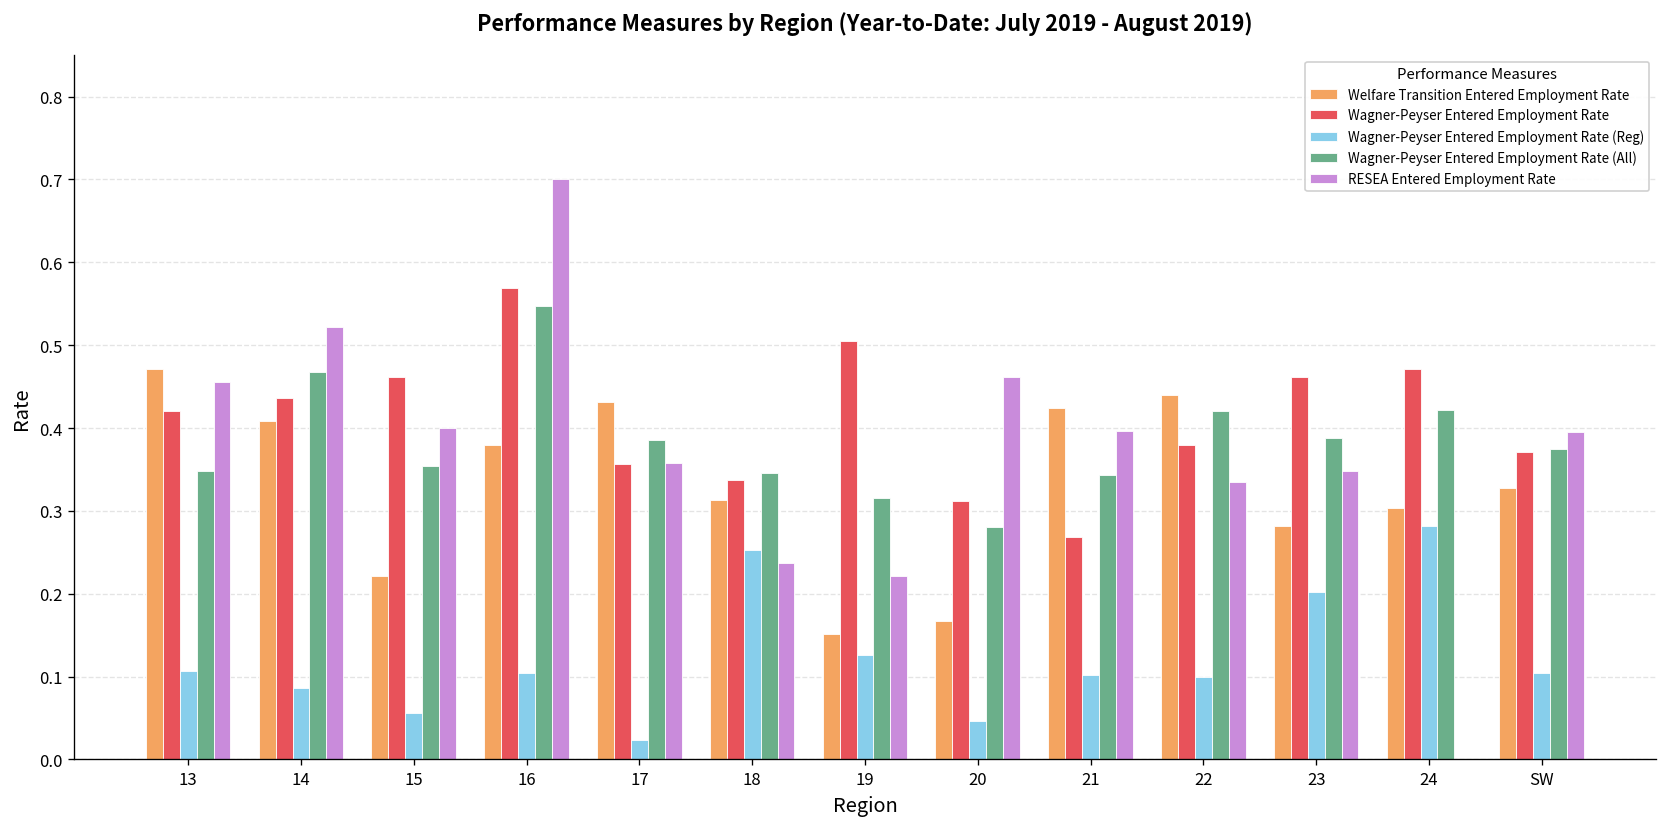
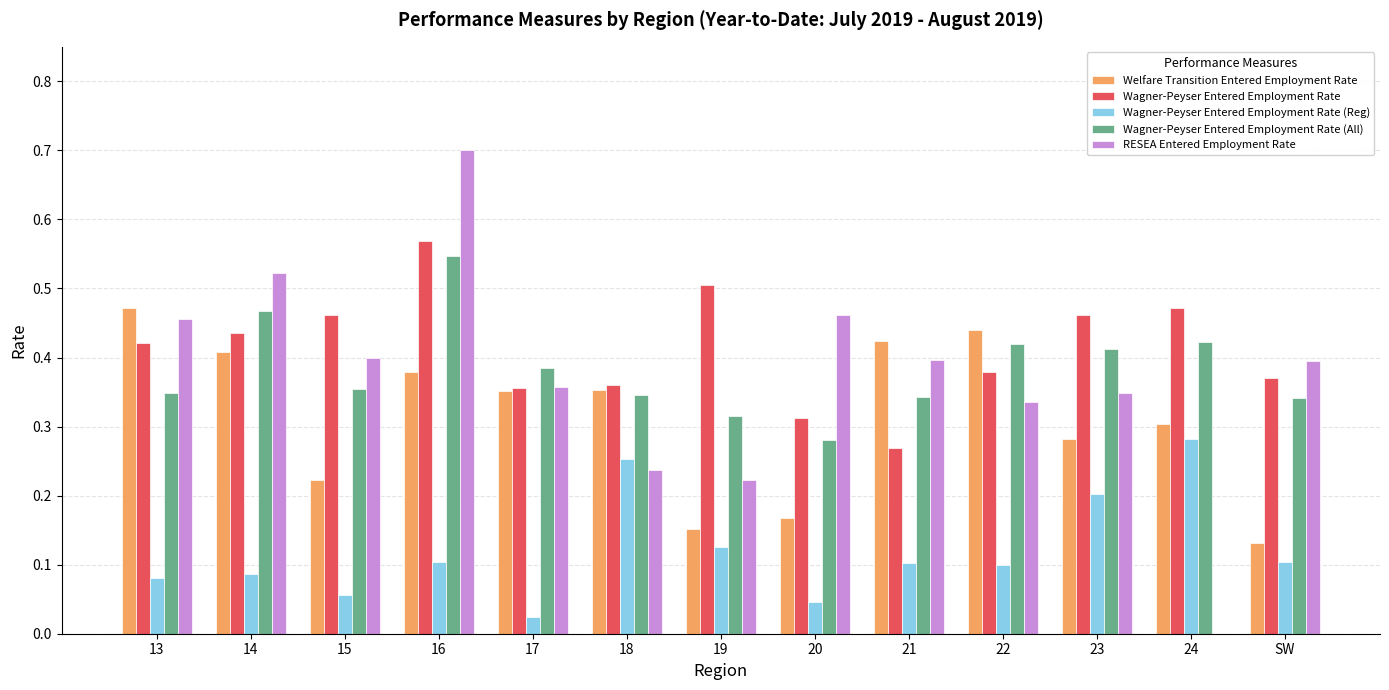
Wagner-Peyser Entered Employment Rate (Reg), 13: 0.11 -> 0.08
Welfare Transition Entered Employment Rate, 17: 0.43 -> 0.35
Welfare Transition Entered Employment Rate, 18: 0.31 -> 0.35
Wagner-Peyser Entered Employment Rate, 18: 0.34 -> 0.36
Wagner-Peyser Entered Employment Rate (All), 23: 0.39 -> 0.41
Welfare Transition Entered Employment Rate, SW: 0.33 -> 0.13
Wagner-Peyser Entered Employment Rate (All), SW: 0.38 -> 0.34
